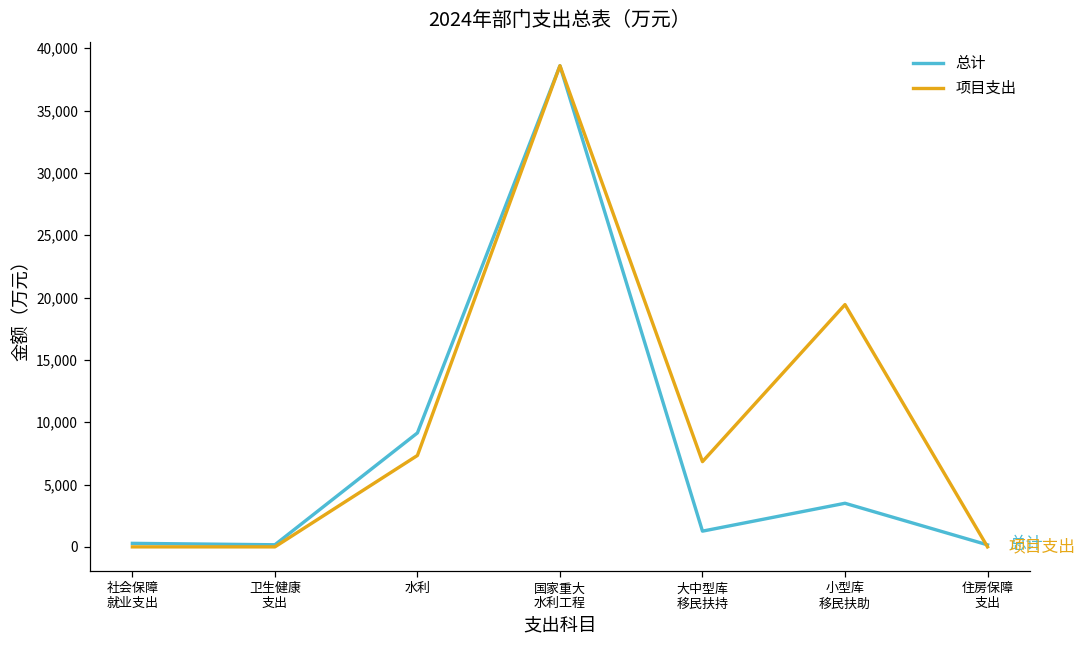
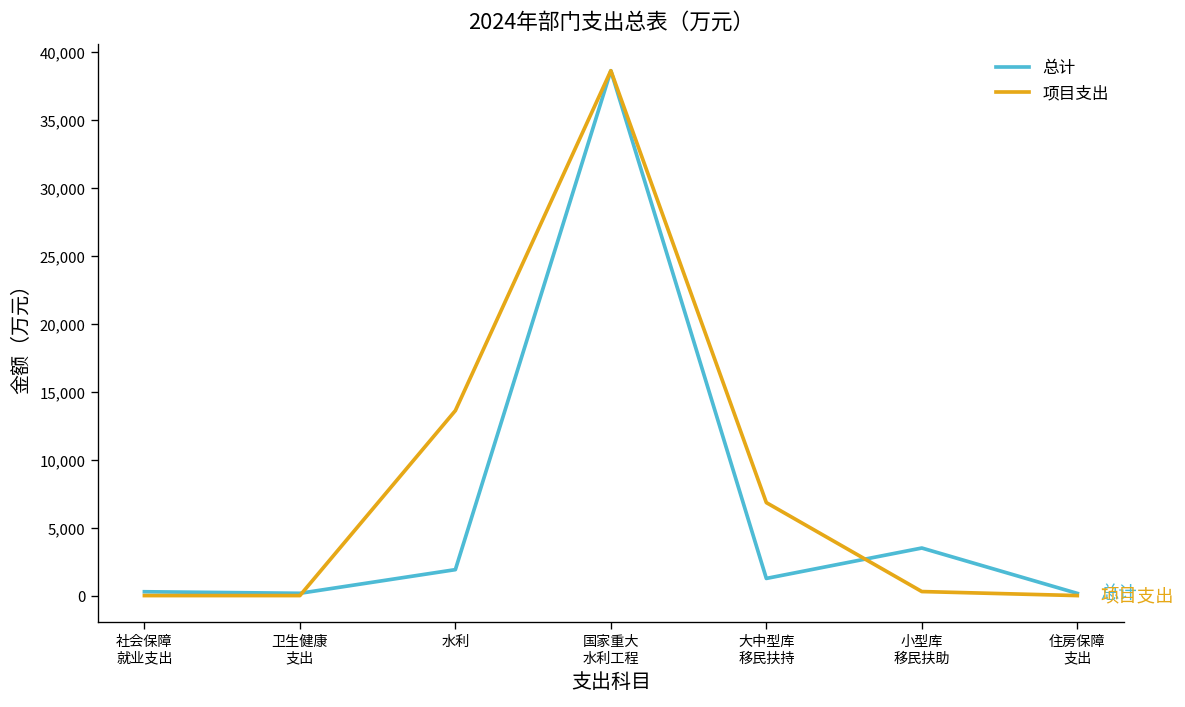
总计, 水利: 9,100 -> 1,900
项目支出, 水利: 7,300 -> 13,600
项目支出, 小型库 移民扶助: 19,400 -> 300
